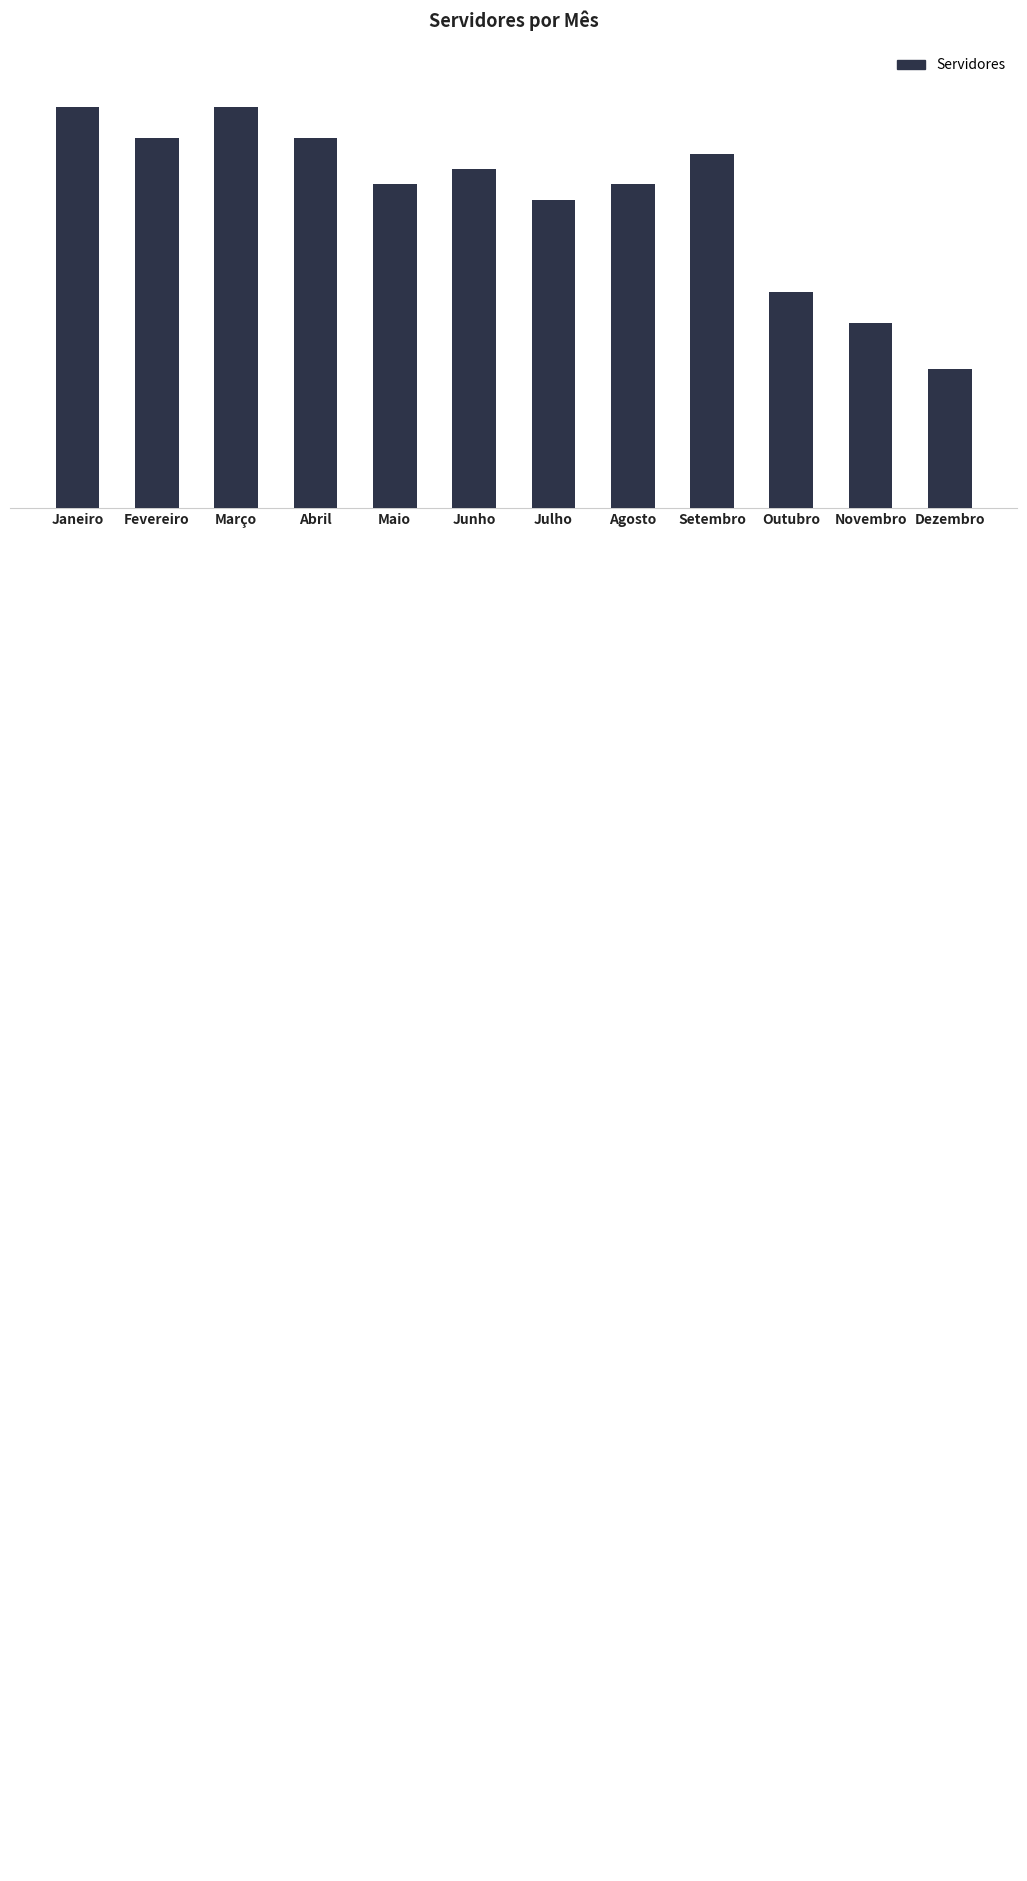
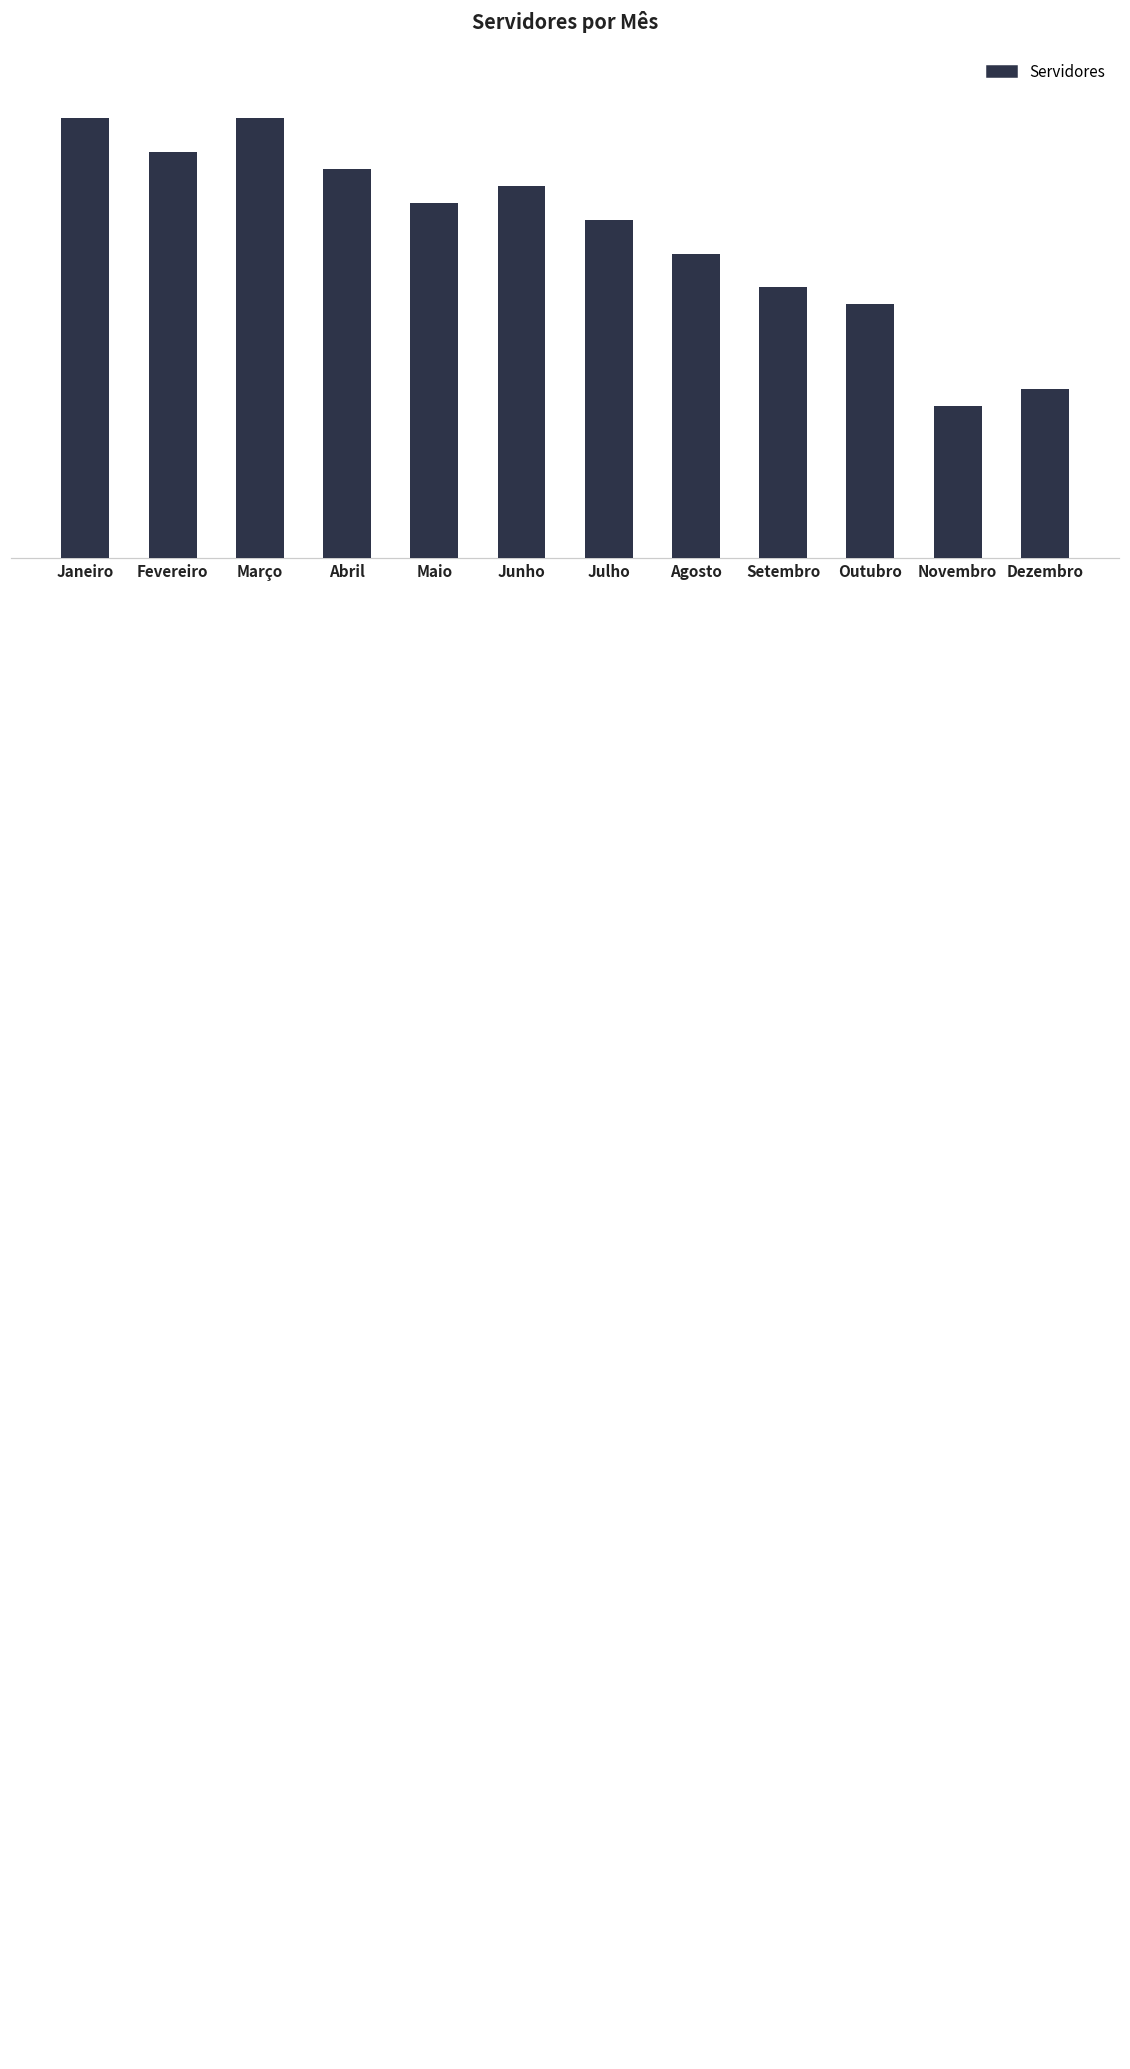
Abril: 209 -> 208
Agosto: 206 -> 203
Setembro: 208 -> 201
Outubro: 199 -> 200
Novembro: 197 -> 194
Dezembro: 194 -> 195
